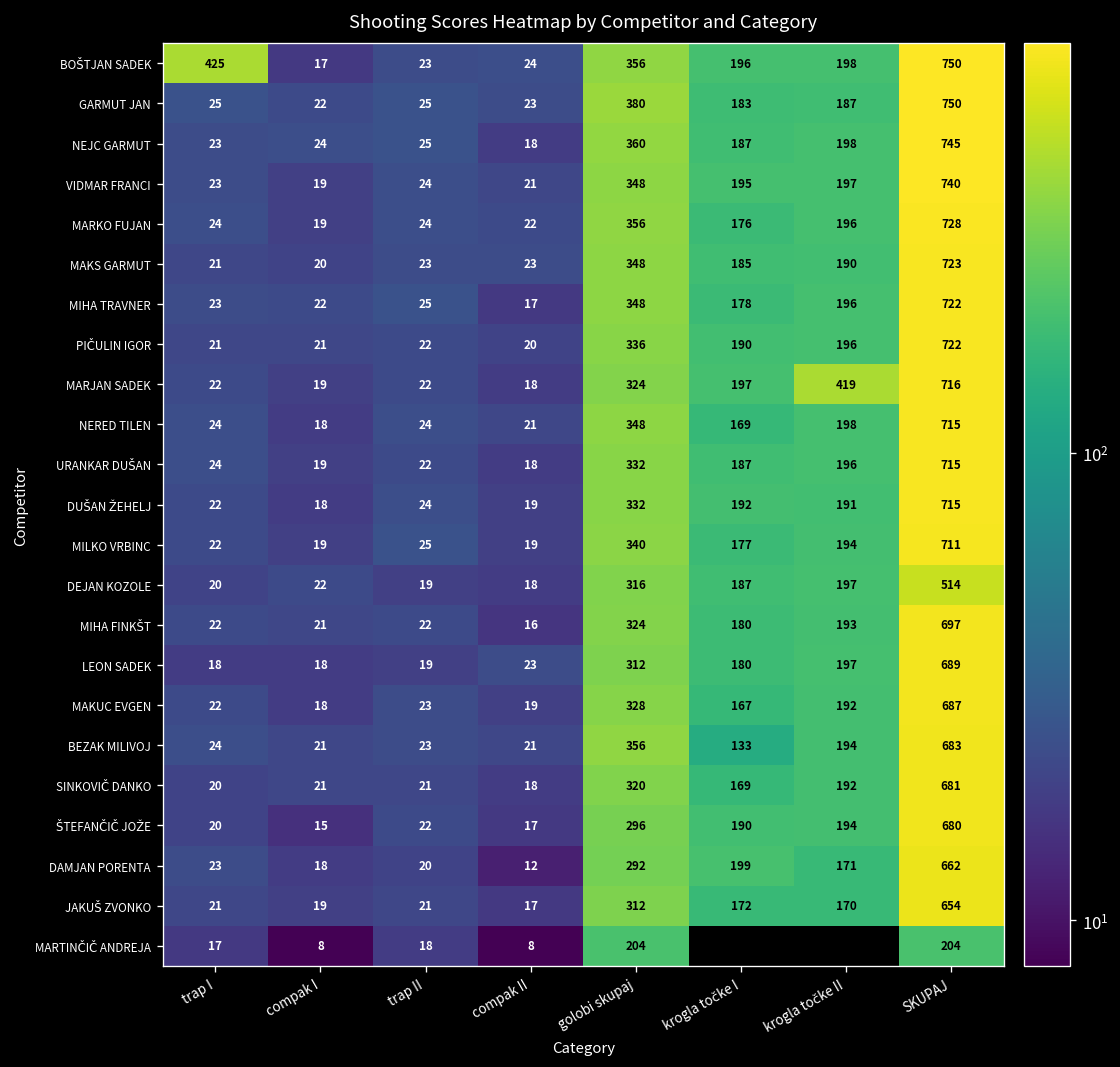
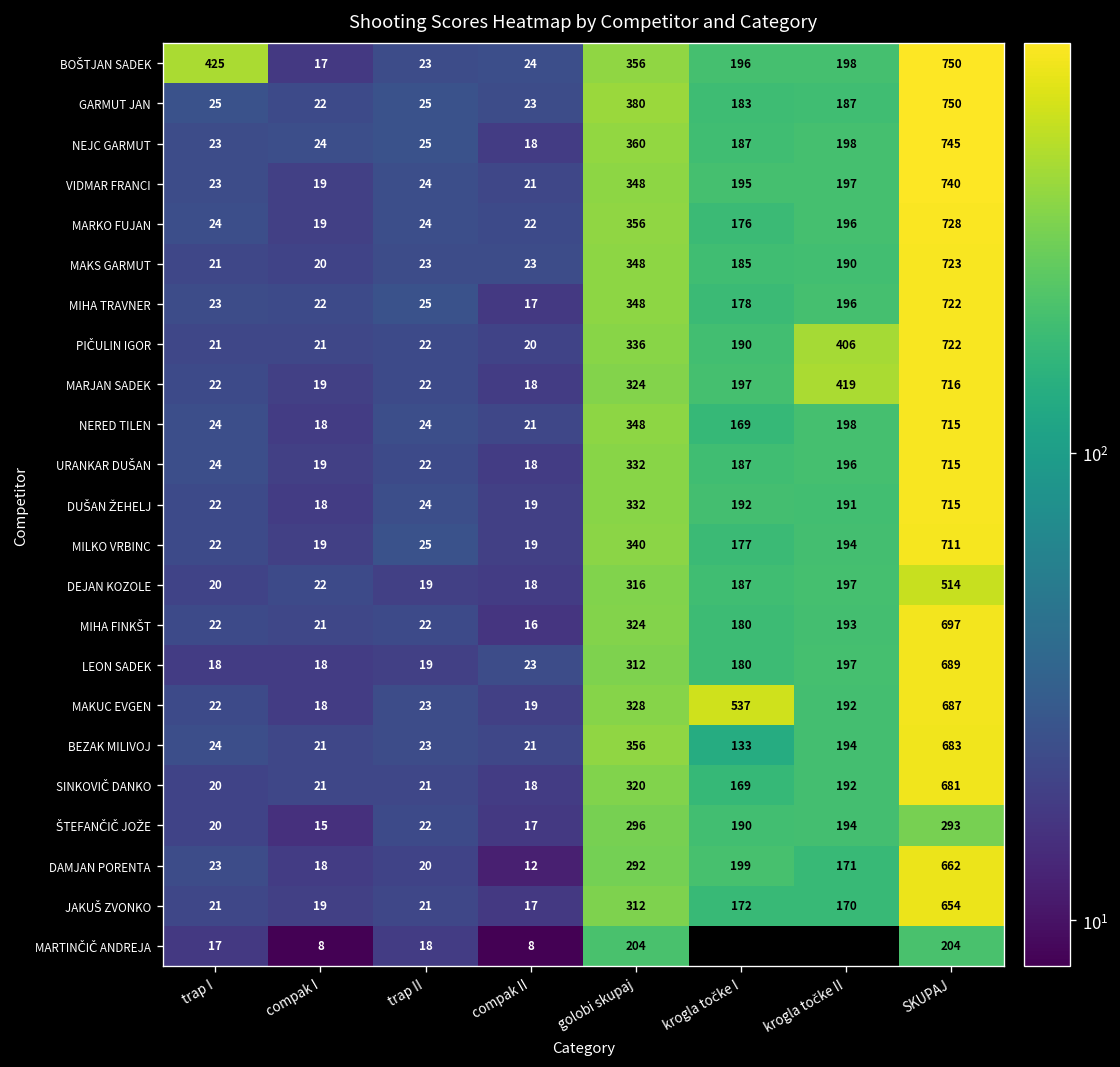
PIČULIN IGOR, krogla točke II: 196 -> 406
MAKUC EVGEN, krogla točke I: 167 -> 537
ŠTEFANČIČ JOŽE, SKUPAJ: 680 -> 293
